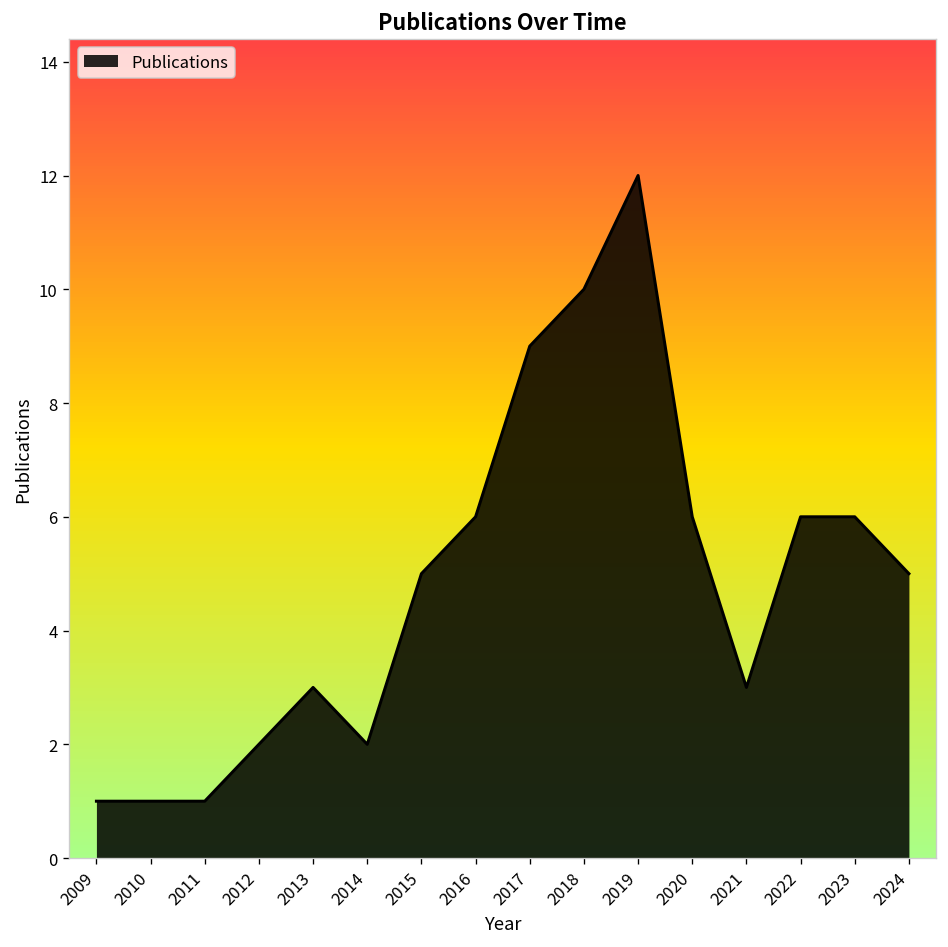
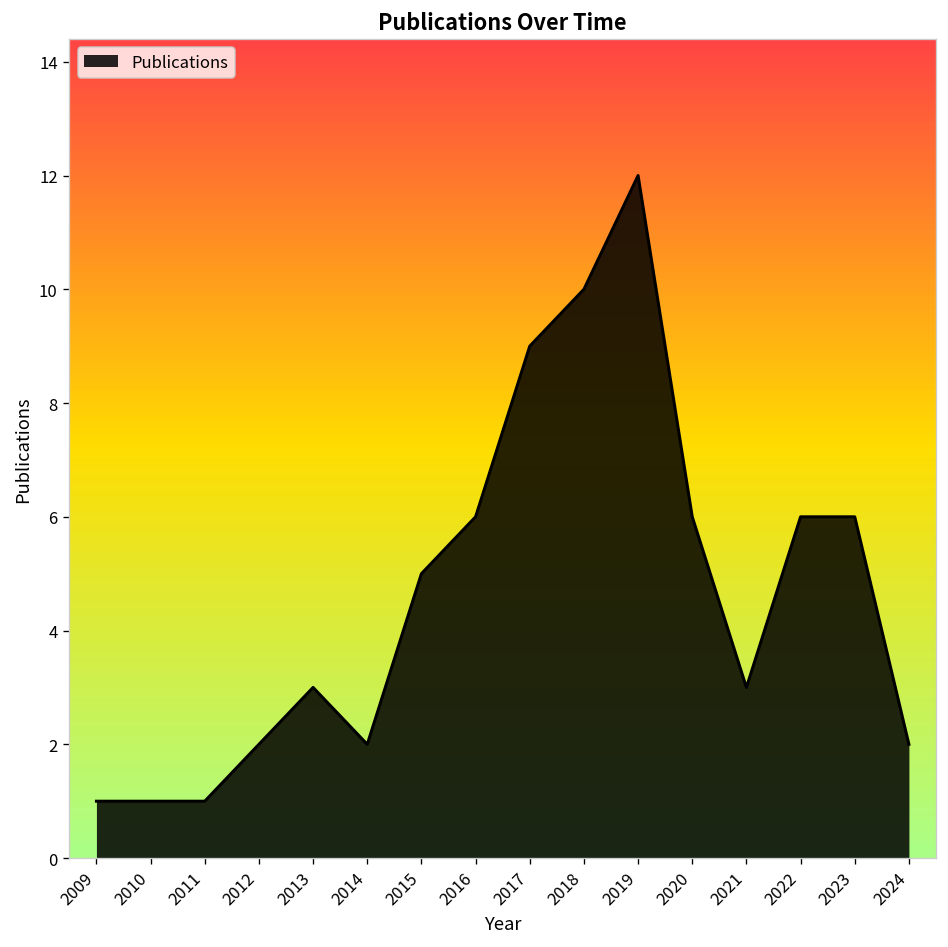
2024: 5 -> 2
